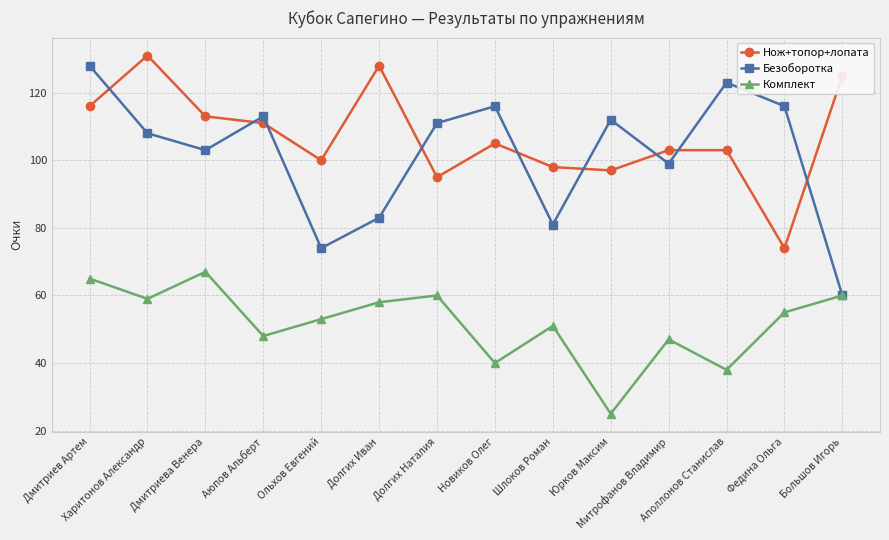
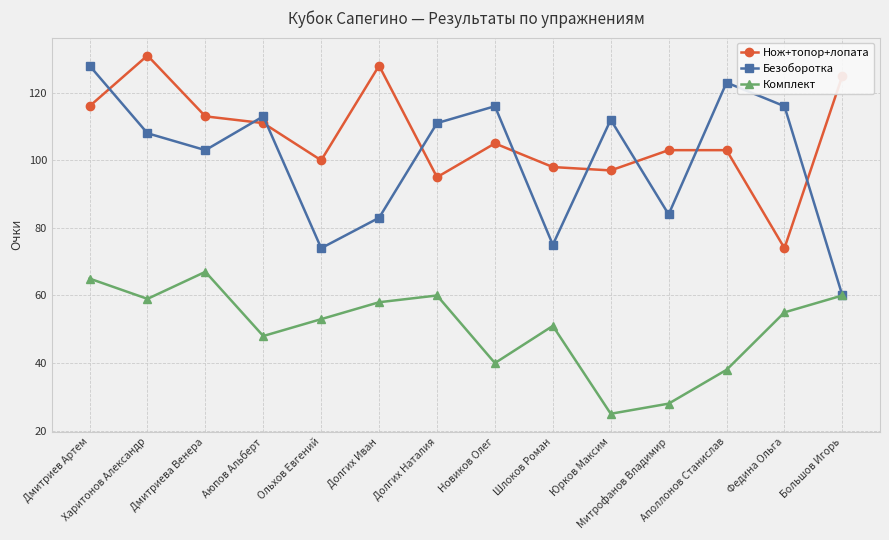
Безоборотка, Шлоков Роман: 81 -> 75
Безоборотка, Митрофанов Владимир: 99 -> 84
Комплект, Митрофанов Владимир: 47 -> 28
